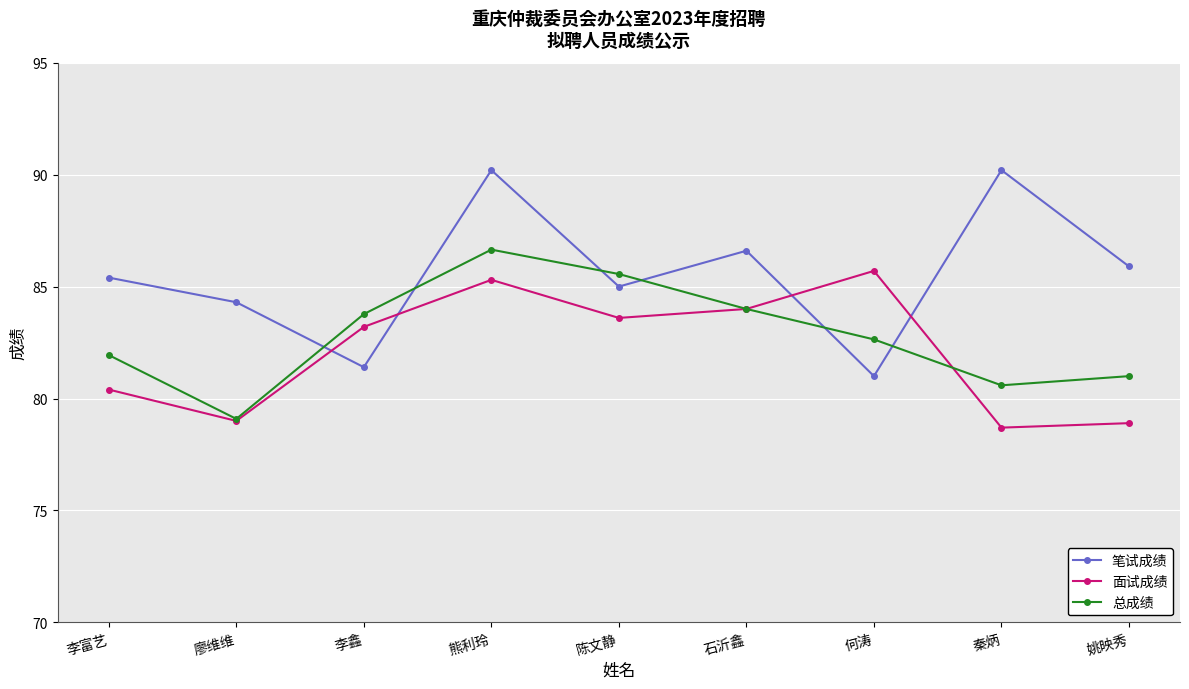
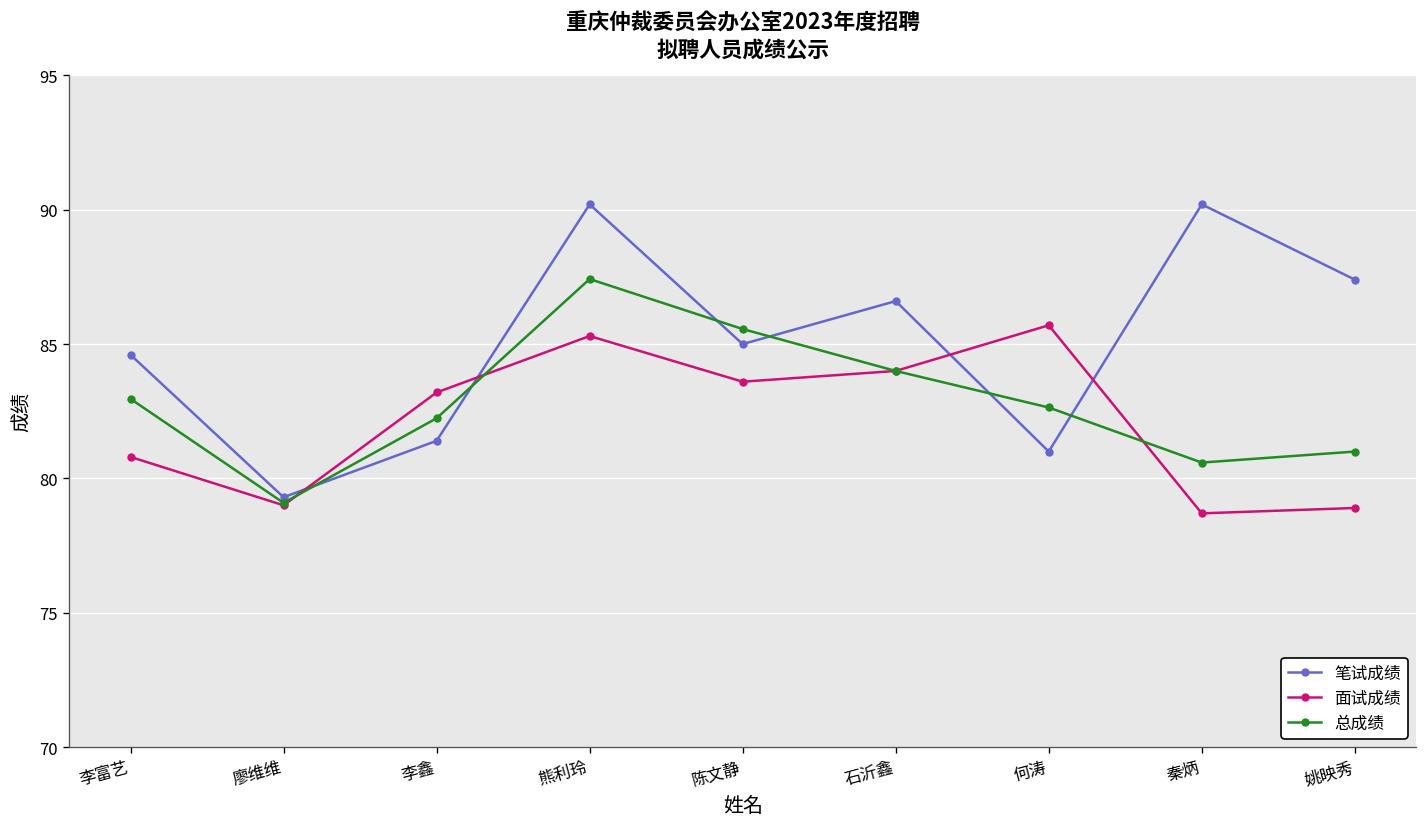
笔试成绩, 李富艺: 85.4 -> 84.6
面试成绩, 李富艺: 80.4 -> 80.8
总成绩, 李富艺: 81.9 -> 83.0
笔试成绩, 廖维维: 84.3 -> 79.3
总成绩, 李鑫: 83.8 -> 82.2
总成绩, 熊利玲: 86.7 -> 87.4
笔试成绩, 姚映秀: 85.9 -> 87.4
